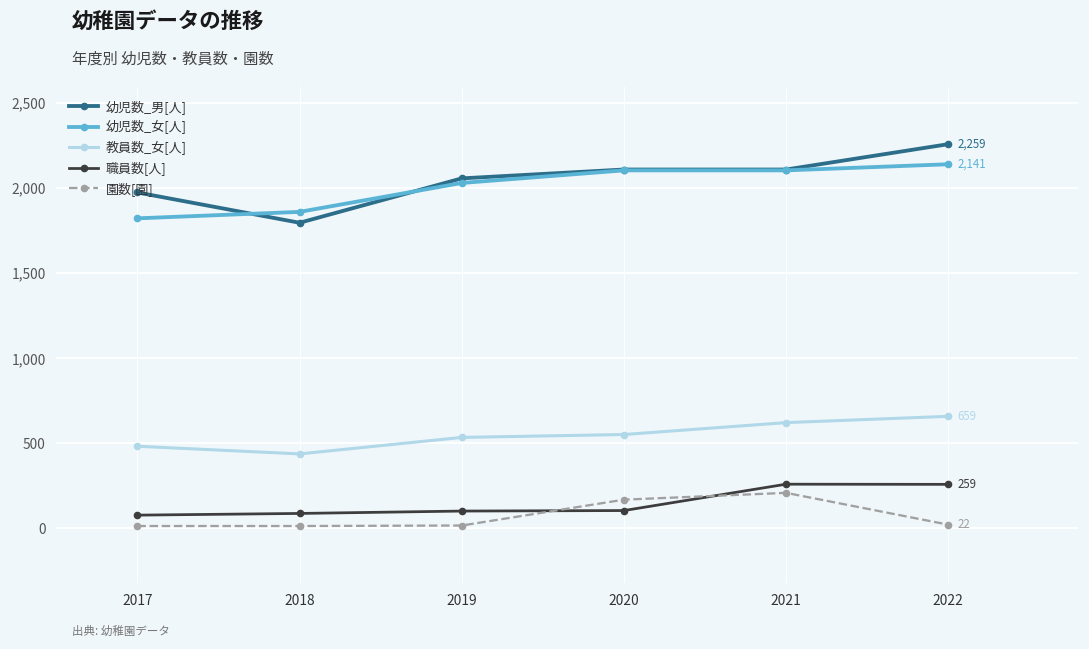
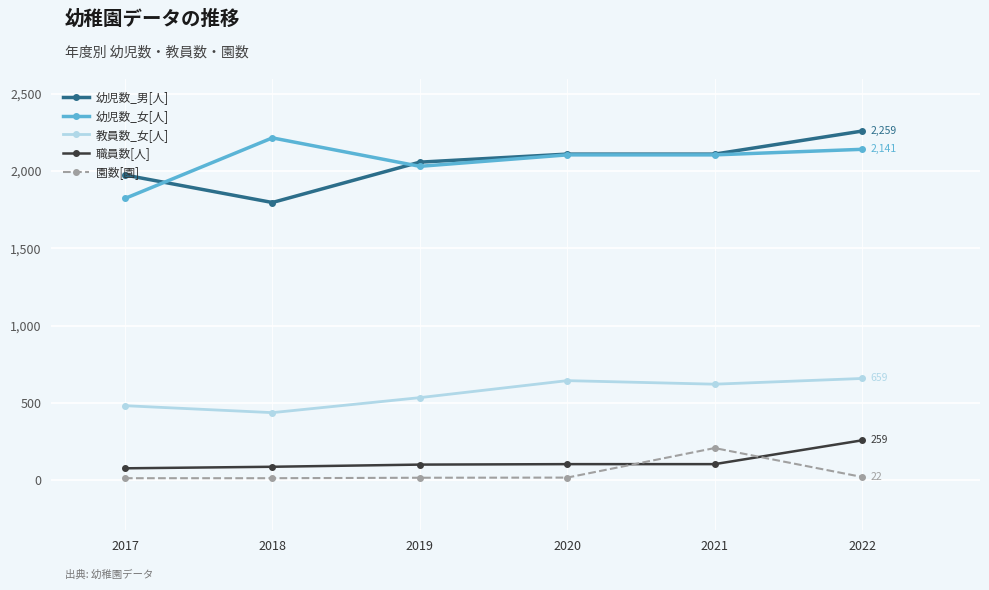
幼児数_女[人], 2018: 1,860 -> 2,220
教員数_女[人], 2020: 550 -> 650
園数[園], 2020: 170 -> 20
職員数[人], 2021: 260 -> 110
